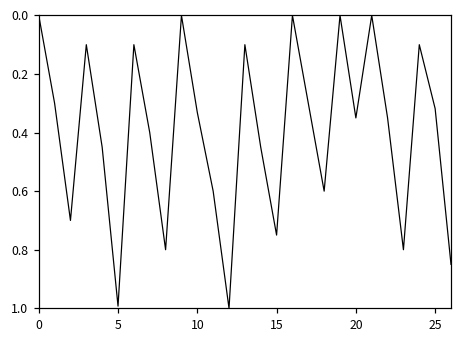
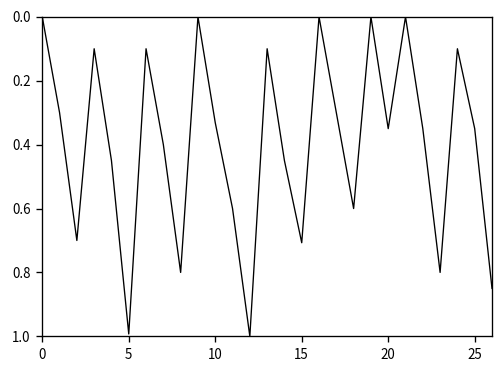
15: 0.75 -> 0.71
25: 0.32 -> 0.35
